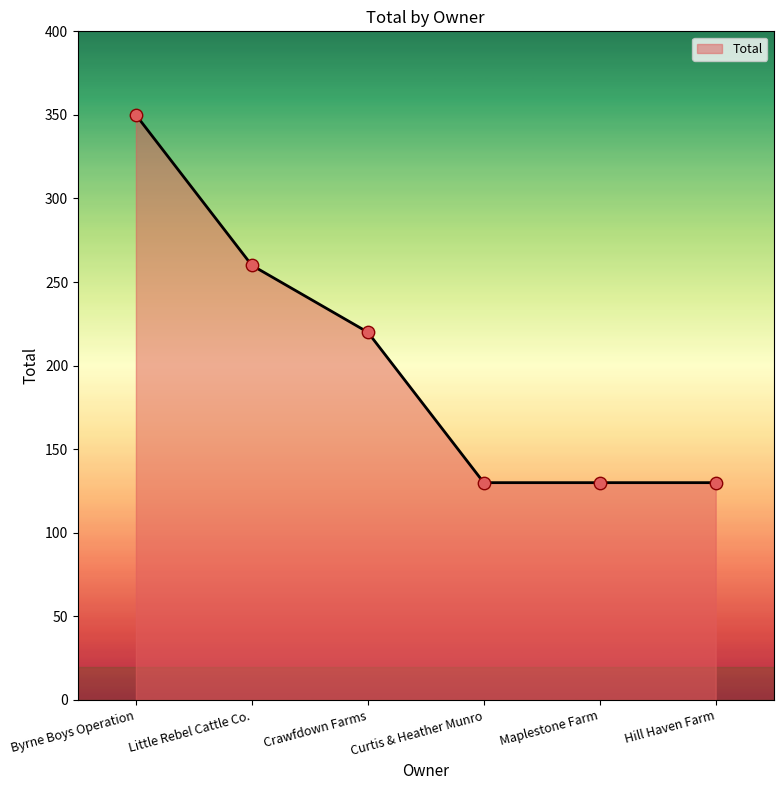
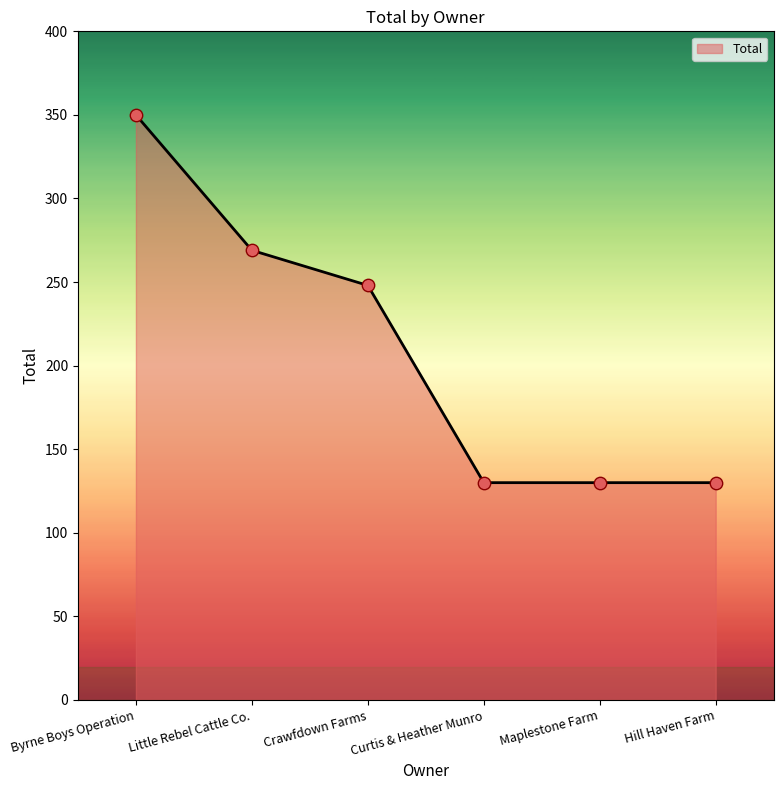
Little Rebel Cattle Co.: 260 -> 269
Crawfdown Farms: 220 -> 248
